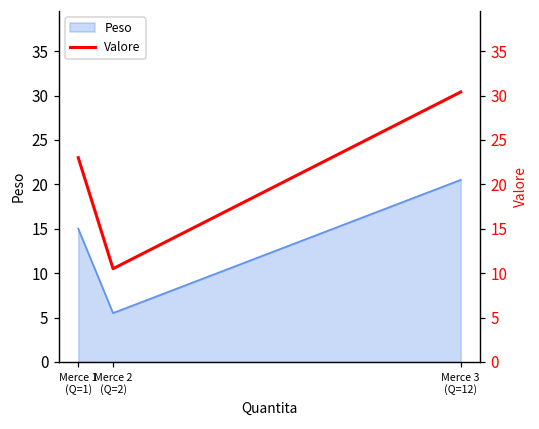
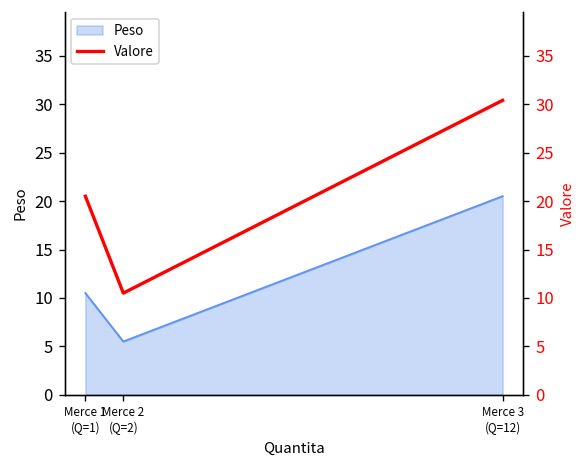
Peso, Merce 1 (Q=1): 15 -> 11
Valore, Merce 1 (Q=1): 23 -> 21
